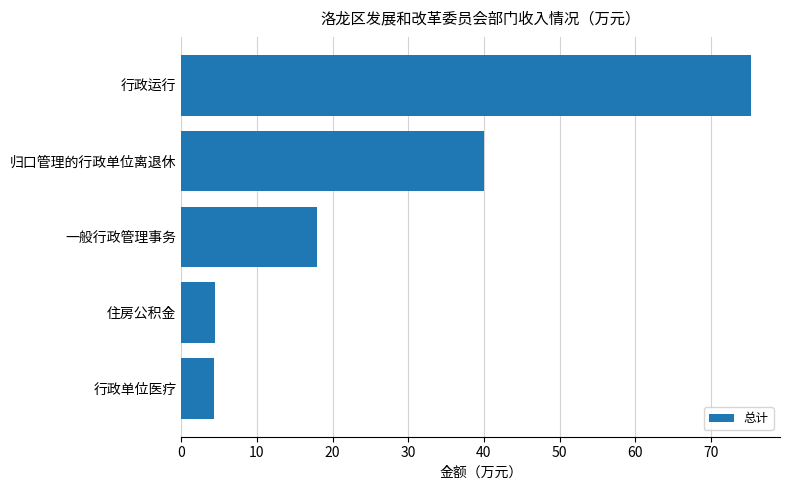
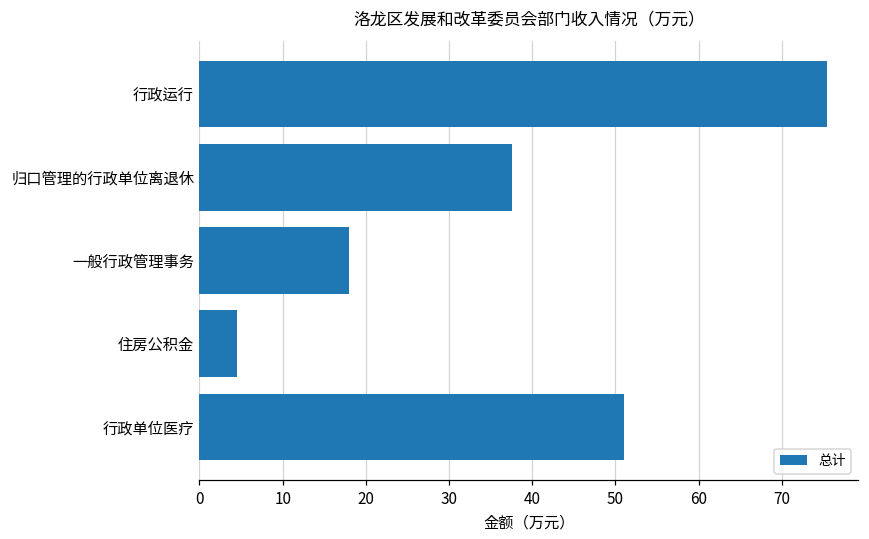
归口管理的行政单位离退休: 40 -> 38
行政单位医疗: 4 -> 51
